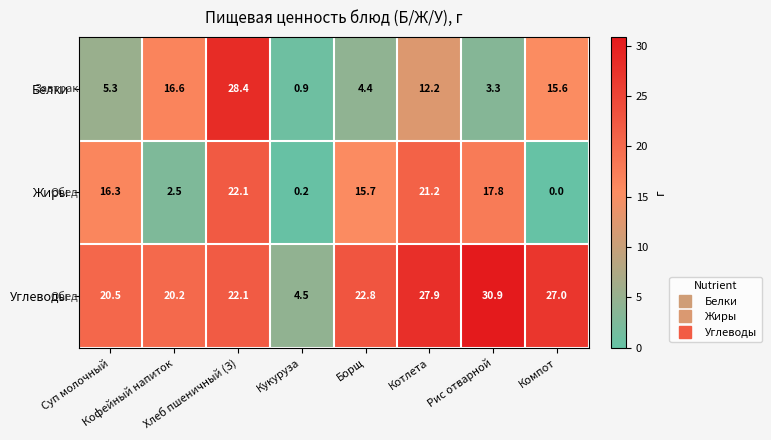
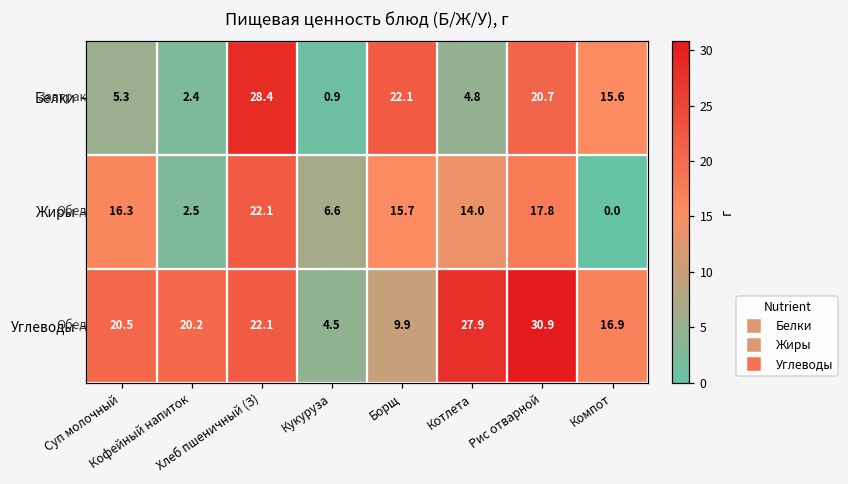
Белки, Кофейный напиток: 16.6 -> 2.4
Белки, Борщ: 4.4 -> 22.1
Белки, Котлета: 12.2 -> 4.8
Белки, Рис отварной: 3.3 -> 20.7
Жиры, Кукуруза: 0.2 -> 6.6
Жиры, Котлета: 21.2 -> 14.0
Углеводы, Борщ: 22.8 -> 9.9
Углеводы, Компот: 27.0 -> 16.9
